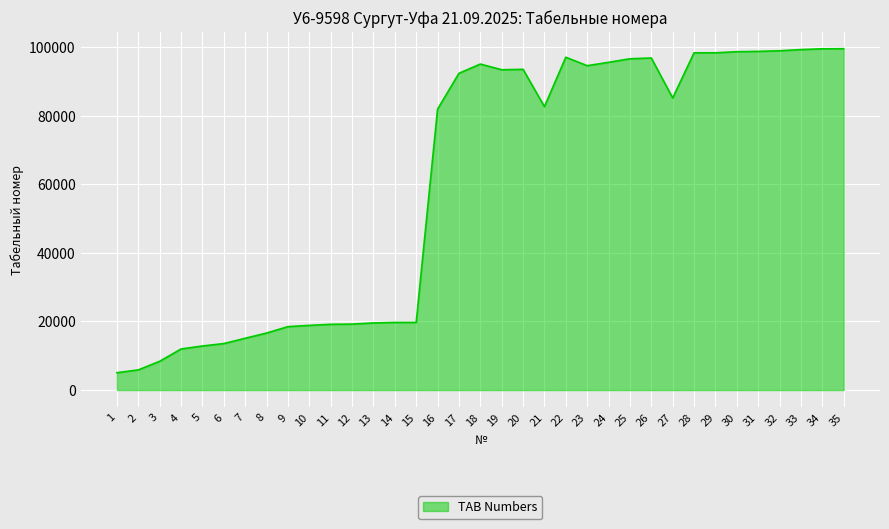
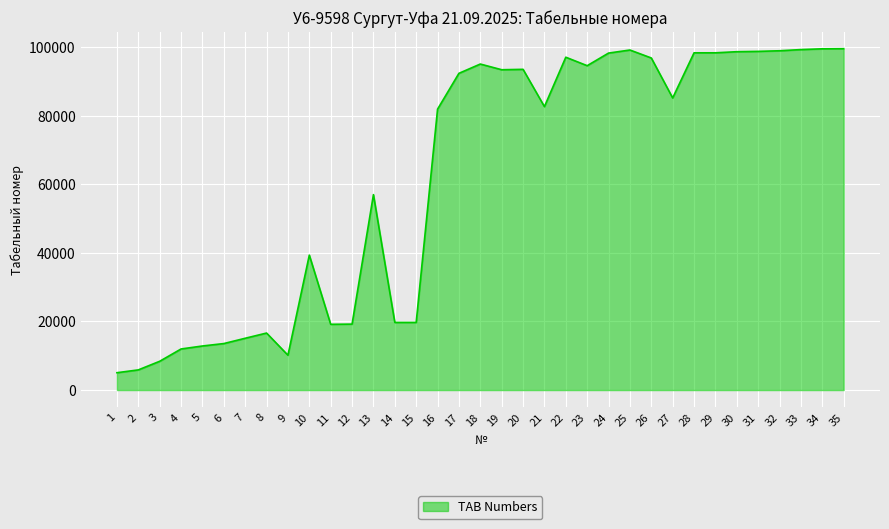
9: 18000 -> 10000
10: 19000 -> 39000
13: 20000 -> 57000
24: 96000 -> 98000
25: 97000 -> 99000
